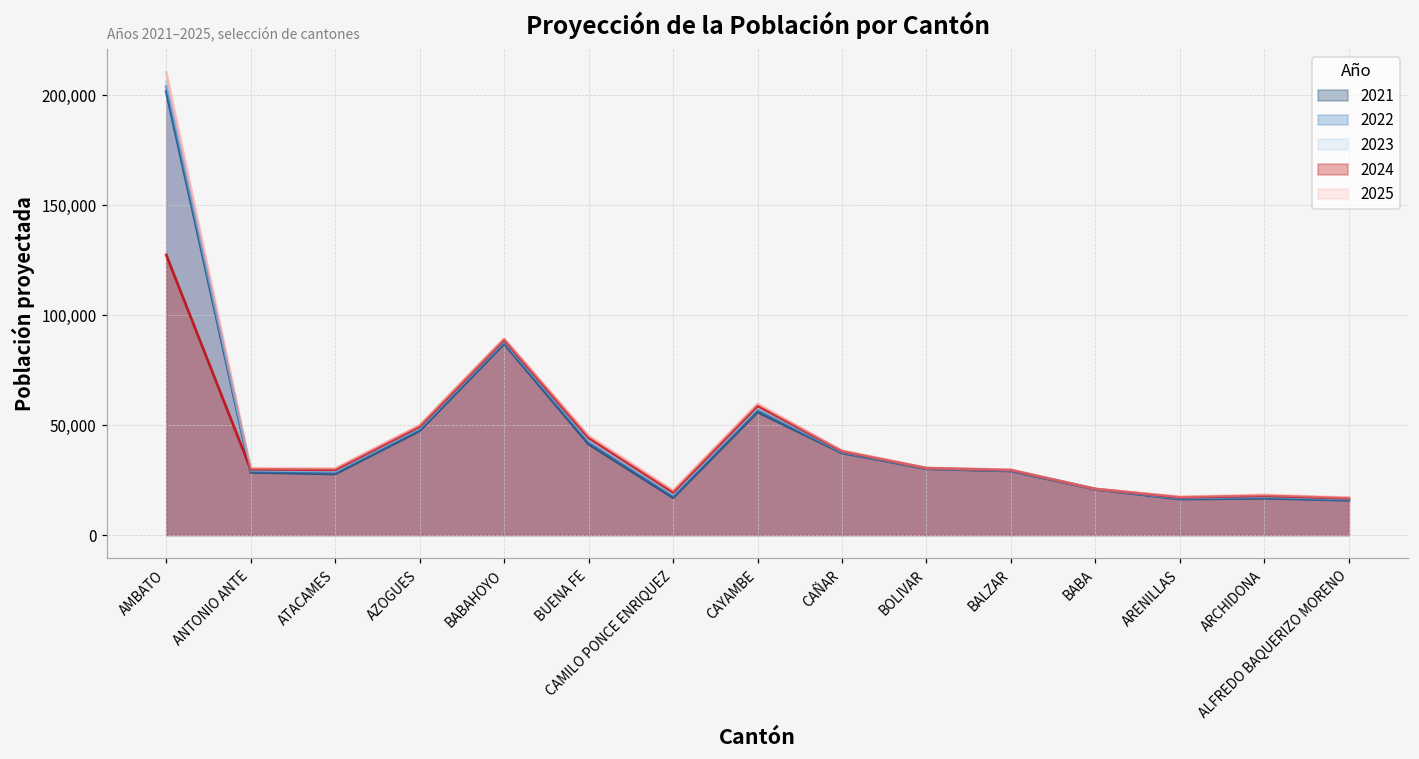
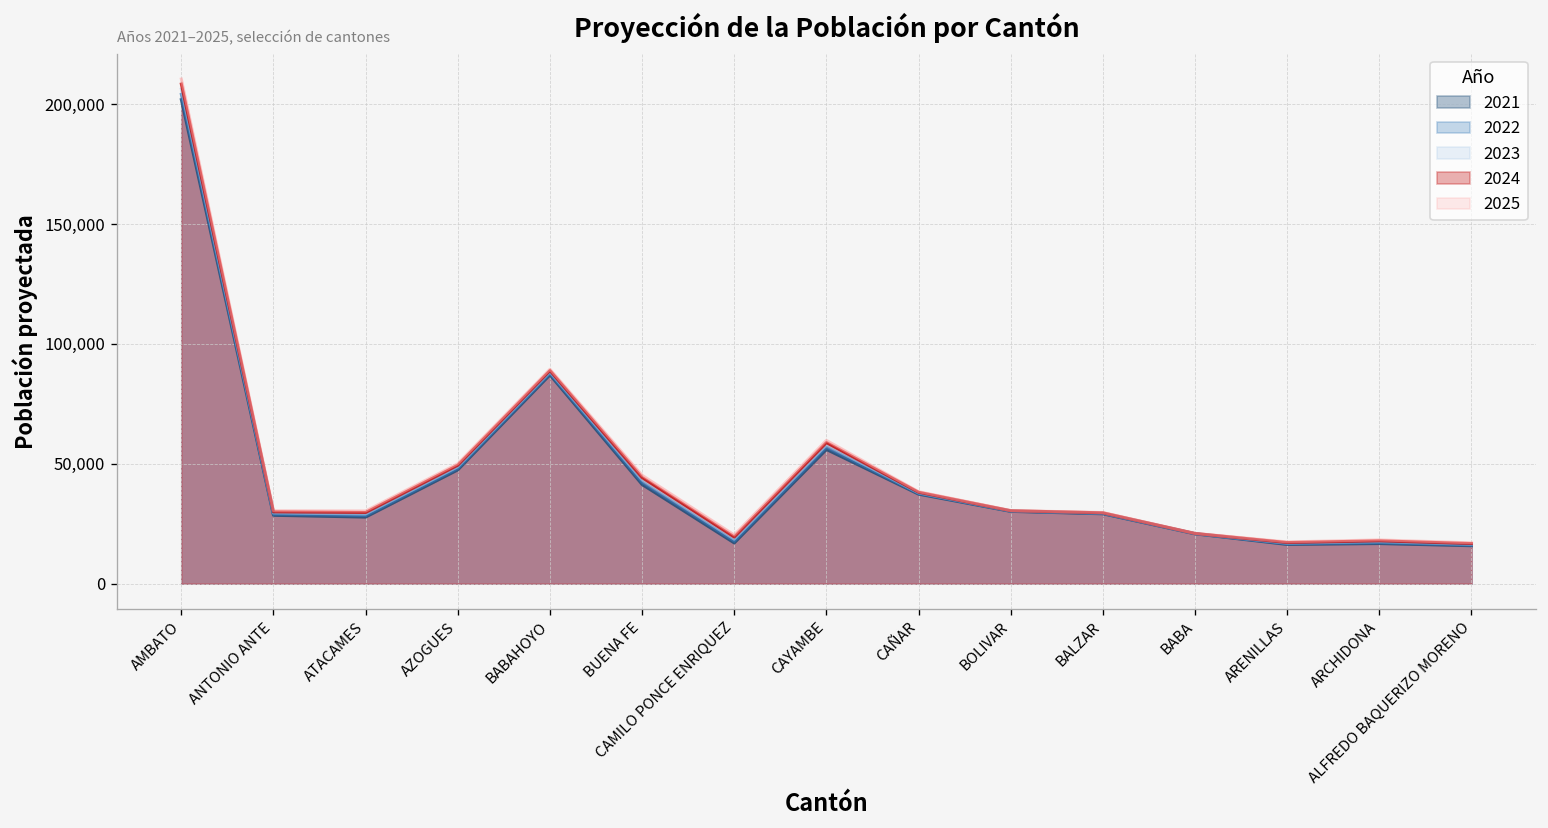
2024, AMBATO: 127,000 -> 208,000
